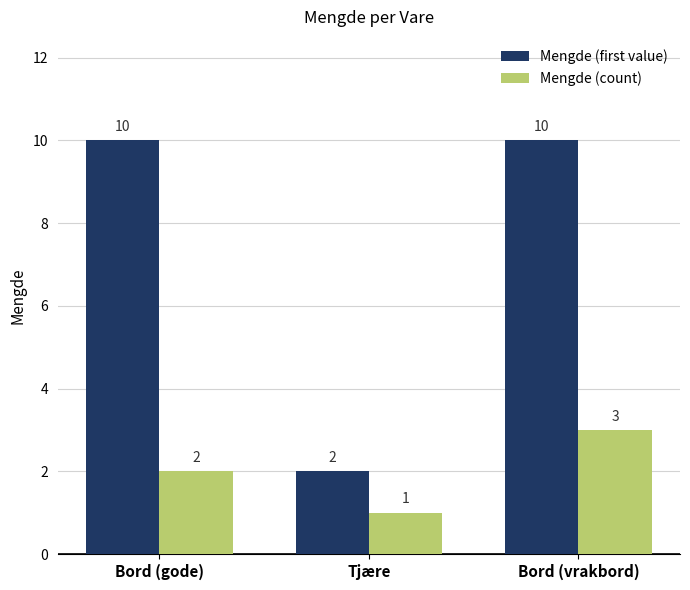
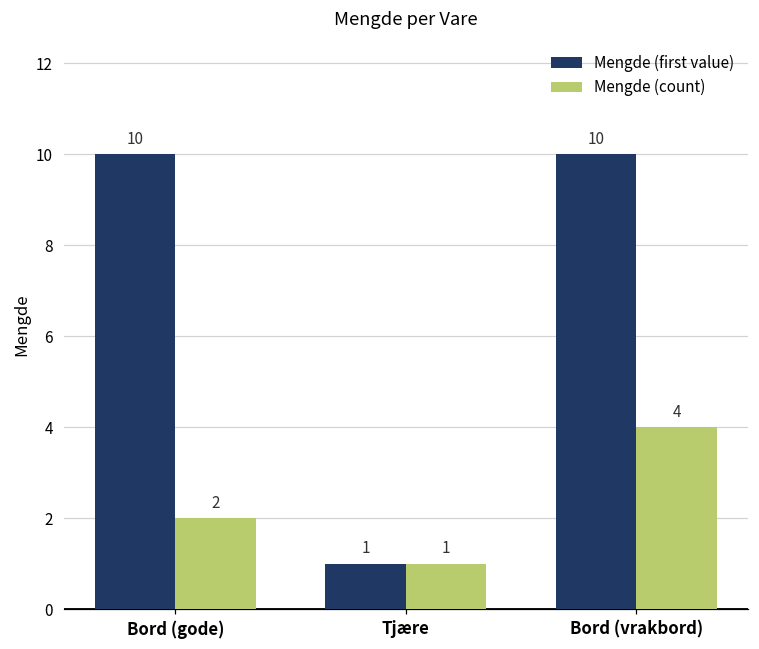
Mengde (first value), Tjære: 2 -> 1
Mengde (count), Bord (vrakbord): 3 -> 4
